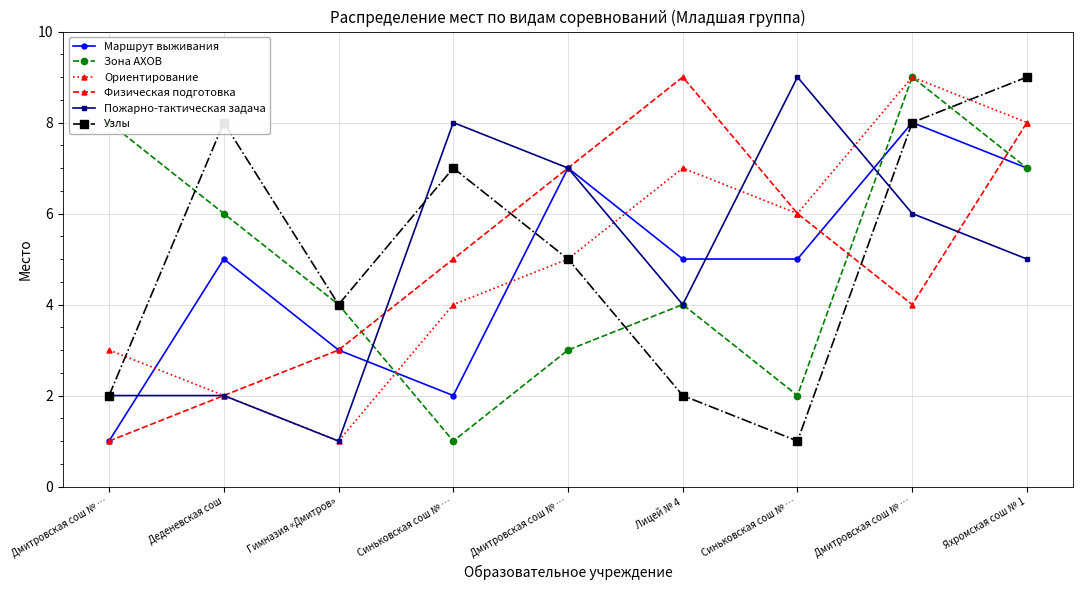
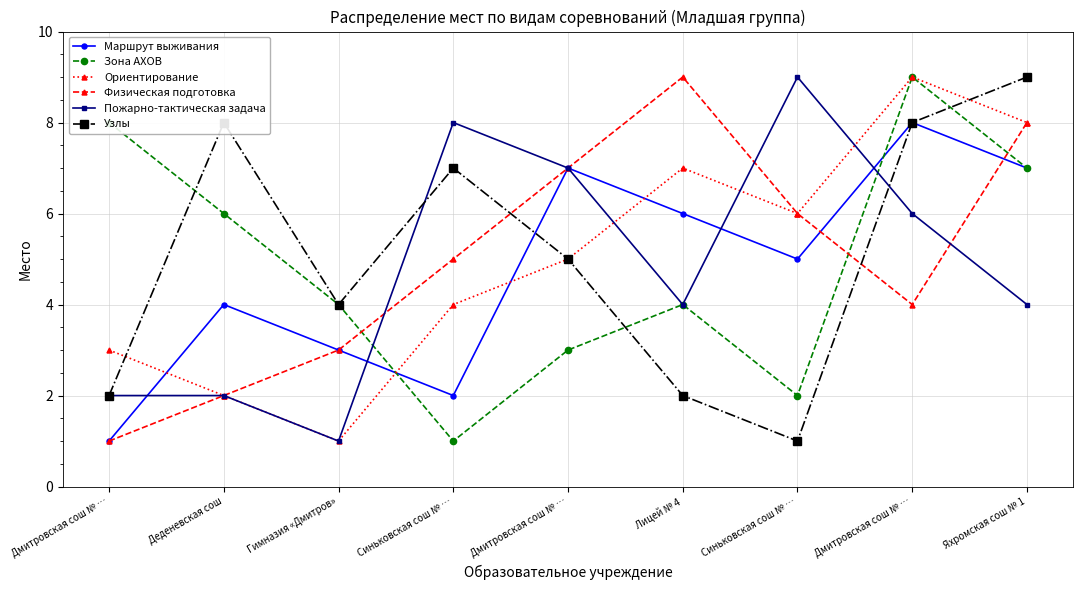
Маршрут выживания, Деденевская сош: 5 -> 4
Маршрут выживания, Лицей № 4: 5 -> 6
Пожарно-тактическая задача, Яхромская сош № 1: 5 -> 4
